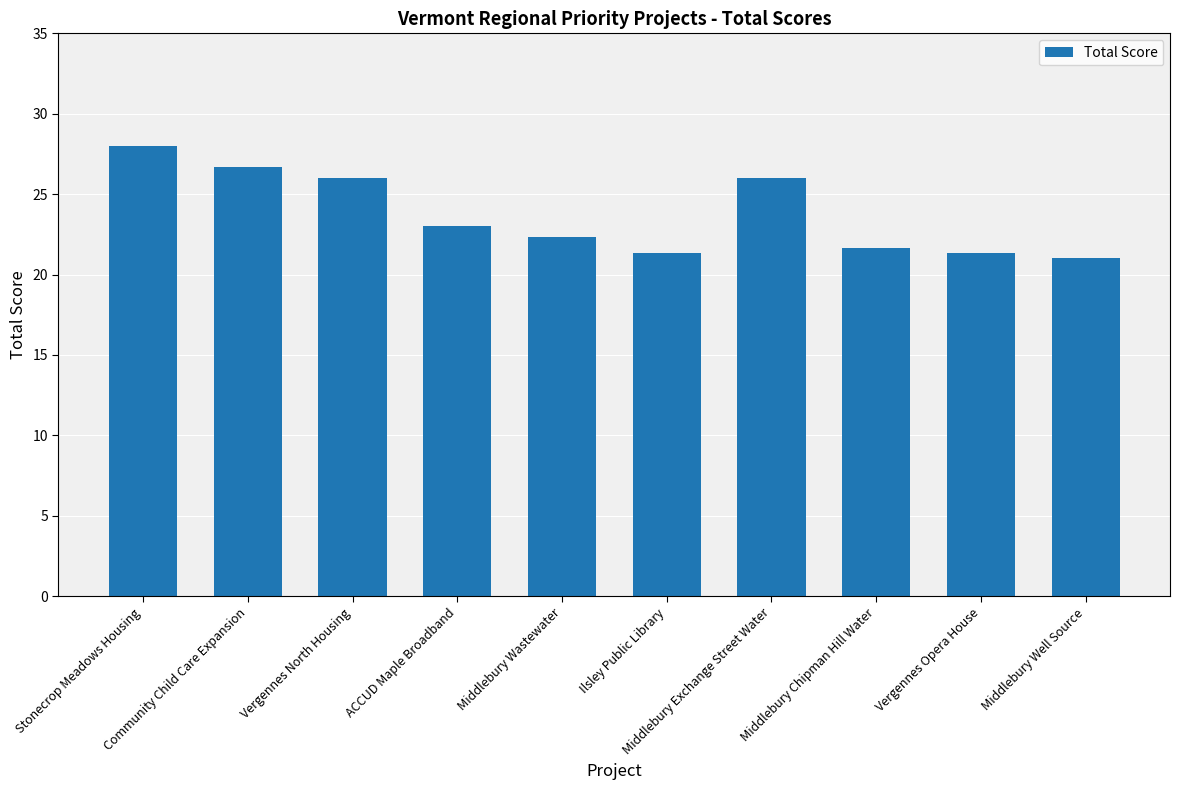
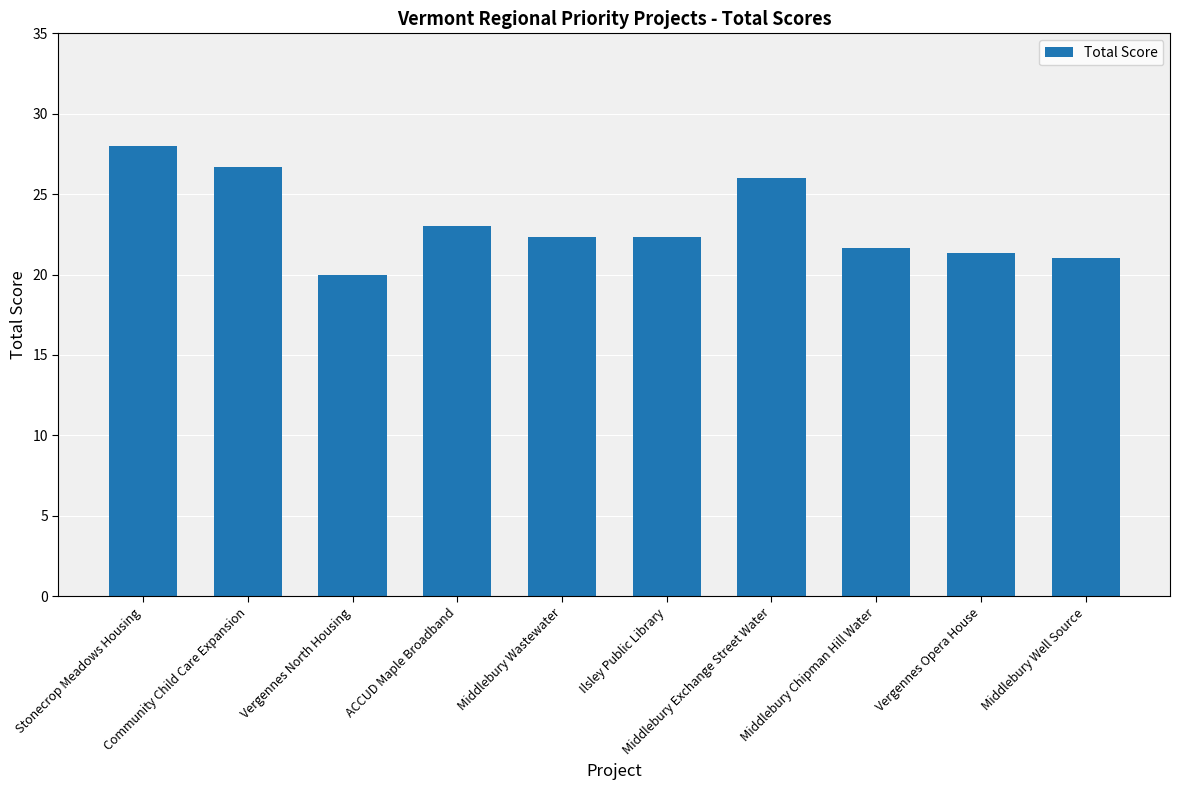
Vergennes North Housing: 26 -> 20
Ilsley Public Library: 21.3 -> 22.3
